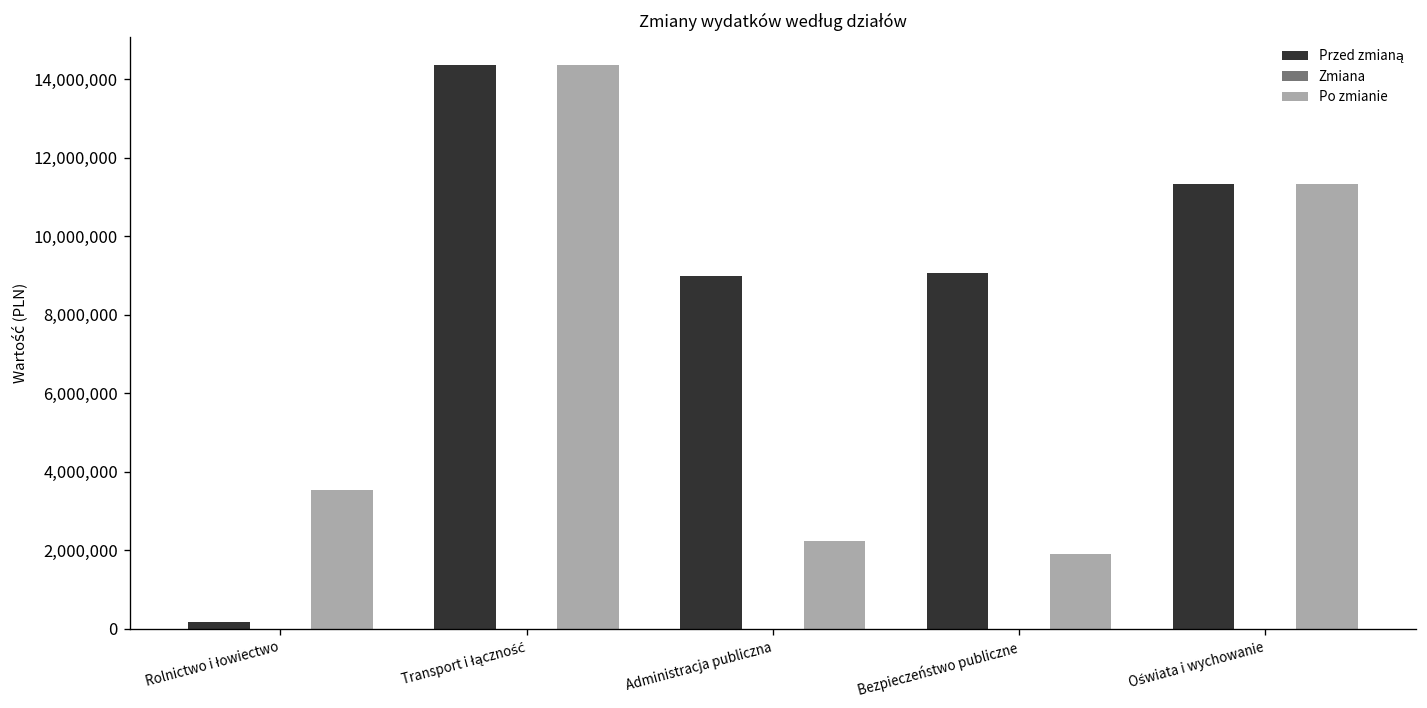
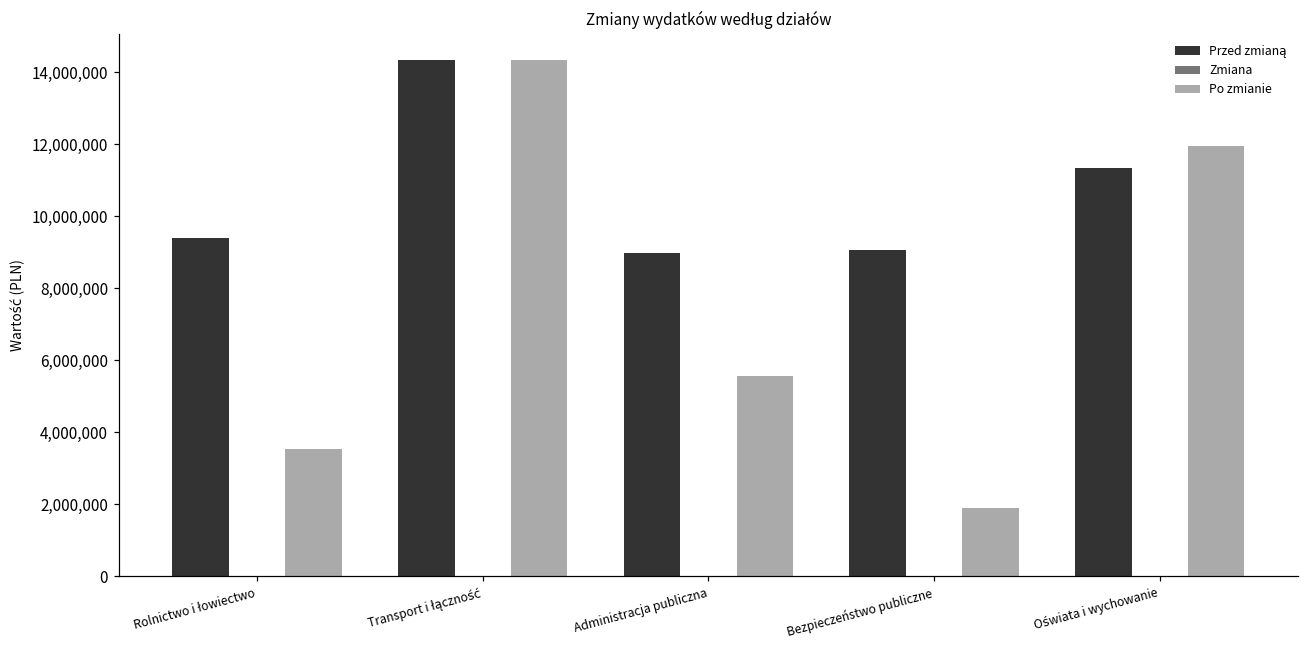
Przed zmianą, Rolnictwo i łowiectwo: 200,000 -> 9,400,000
Po zmianie, Administracja publiczna: 2,200,000 -> 5,500,000
Po zmianie, Oświata i wychowanie: 11,300,000 -> 12,000,000
